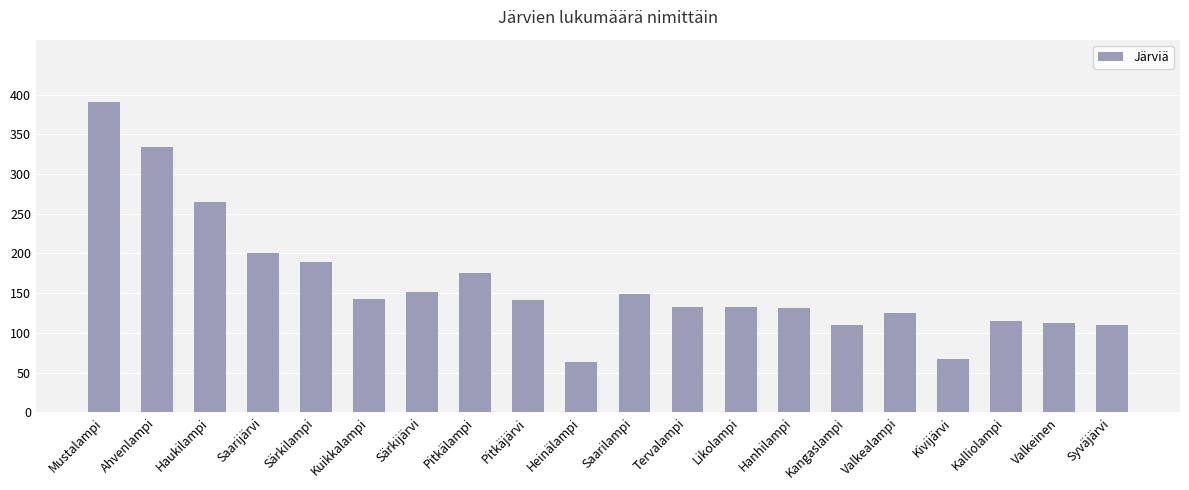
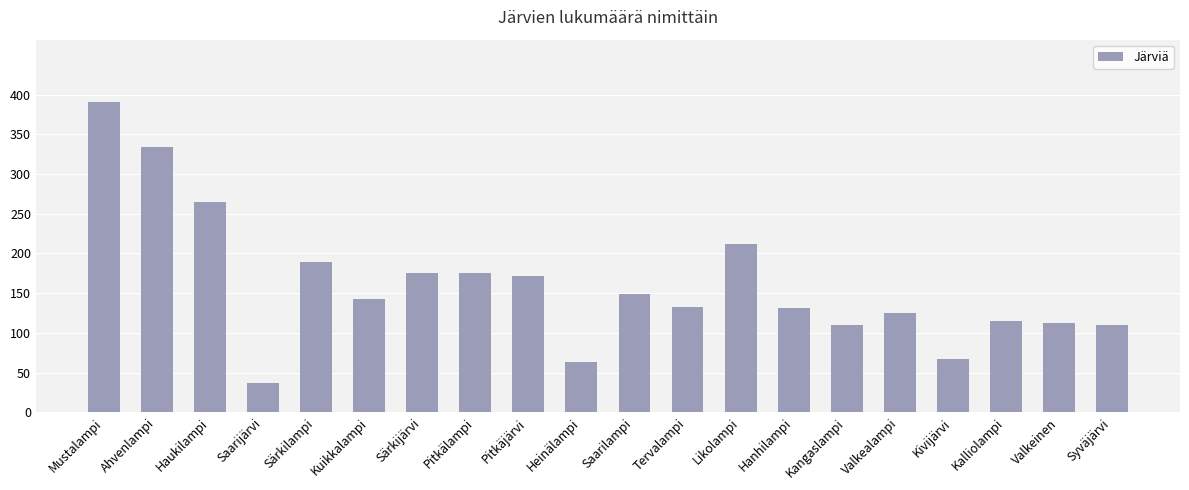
Saarijärvi: 200 -> 40
Särkijärvi: 150 -> 180
Pitkäjärvi: 140 -> 170
Likolampi: 130 -> 210
